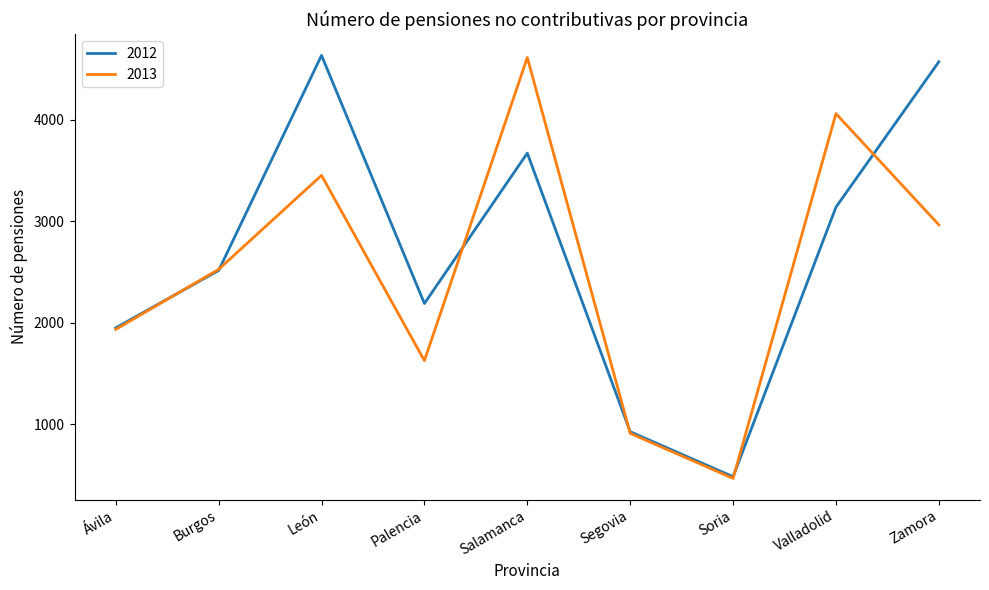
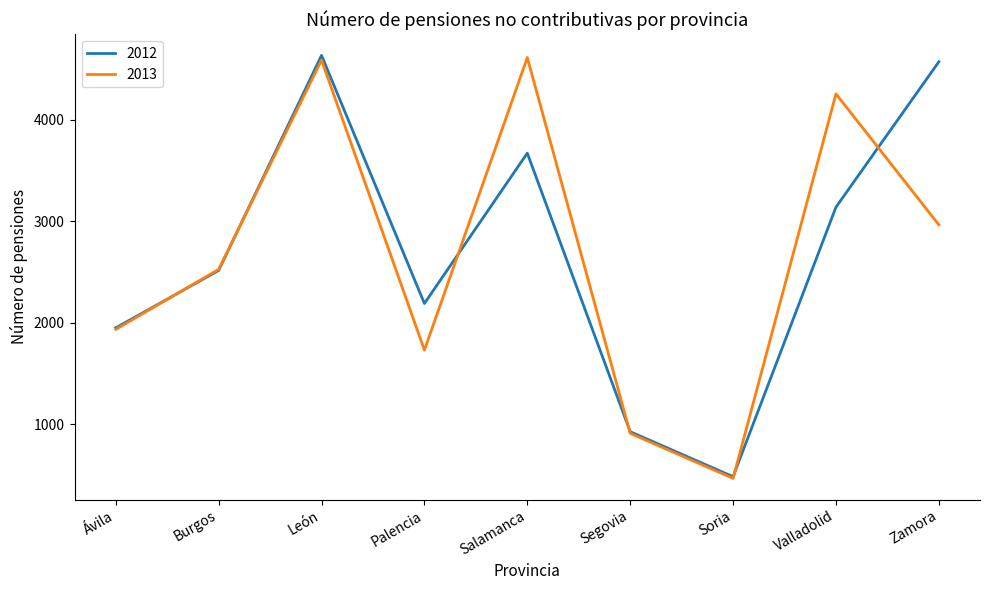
2013, León: 3450 -> 4590
2013, Palencia: 1630 -> 1730
2013, Valladolid: 4060 -> 4250
